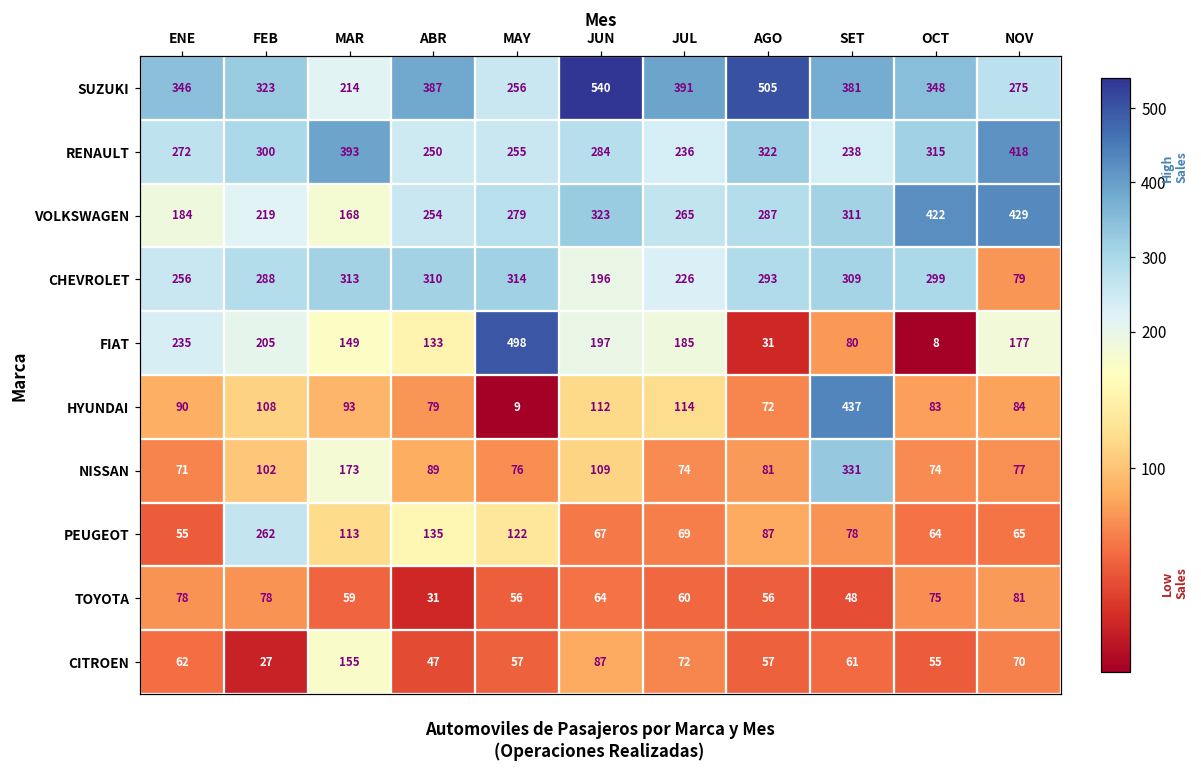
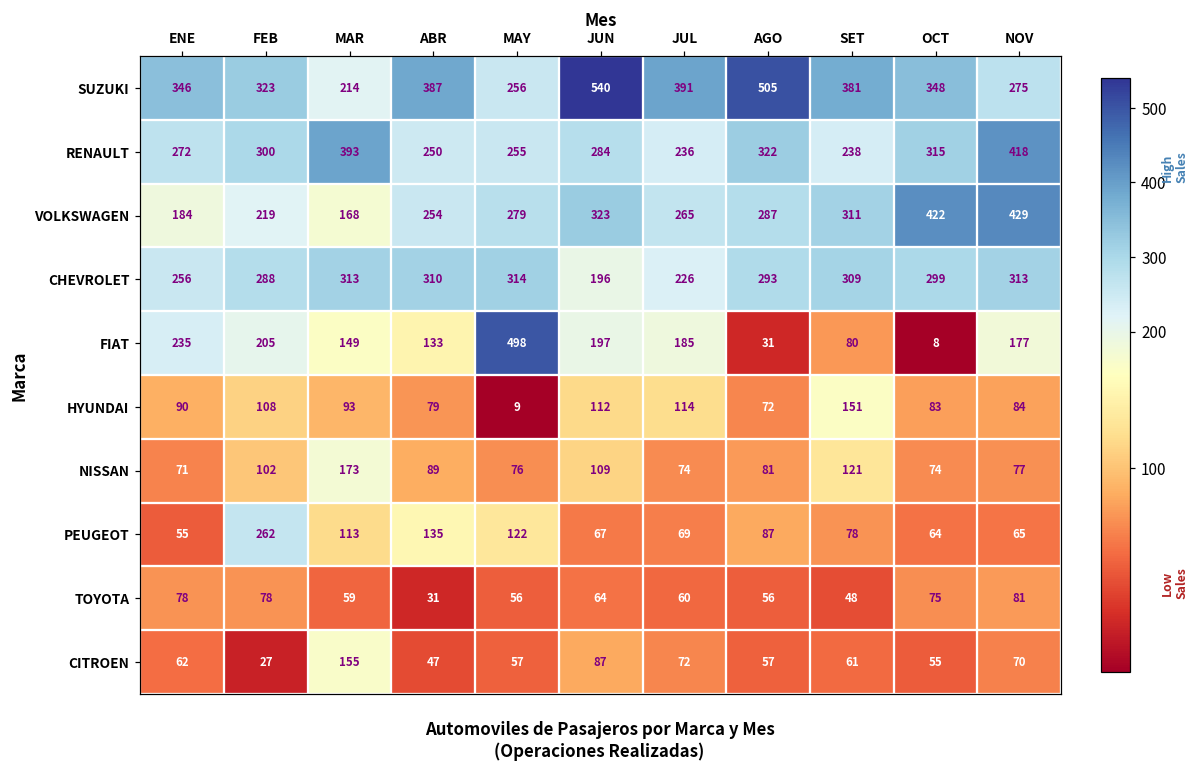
CHEVROLET, NOV: 79 -> 313
HYUNDAI, SET: 437 -> 151
NISSAN, SET: 331 -> 121
